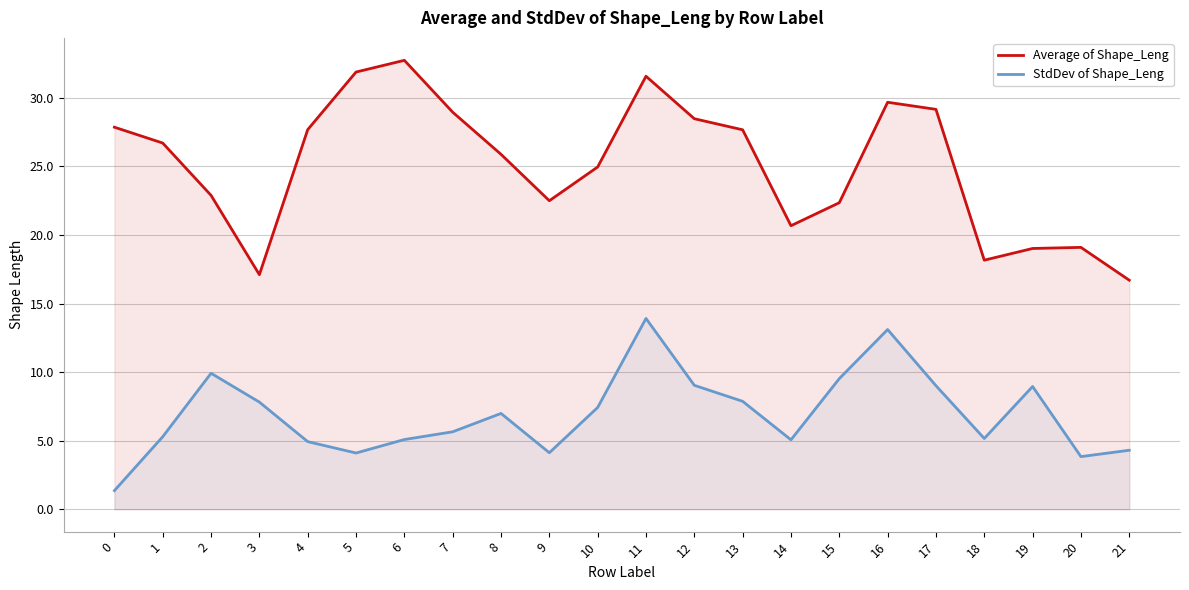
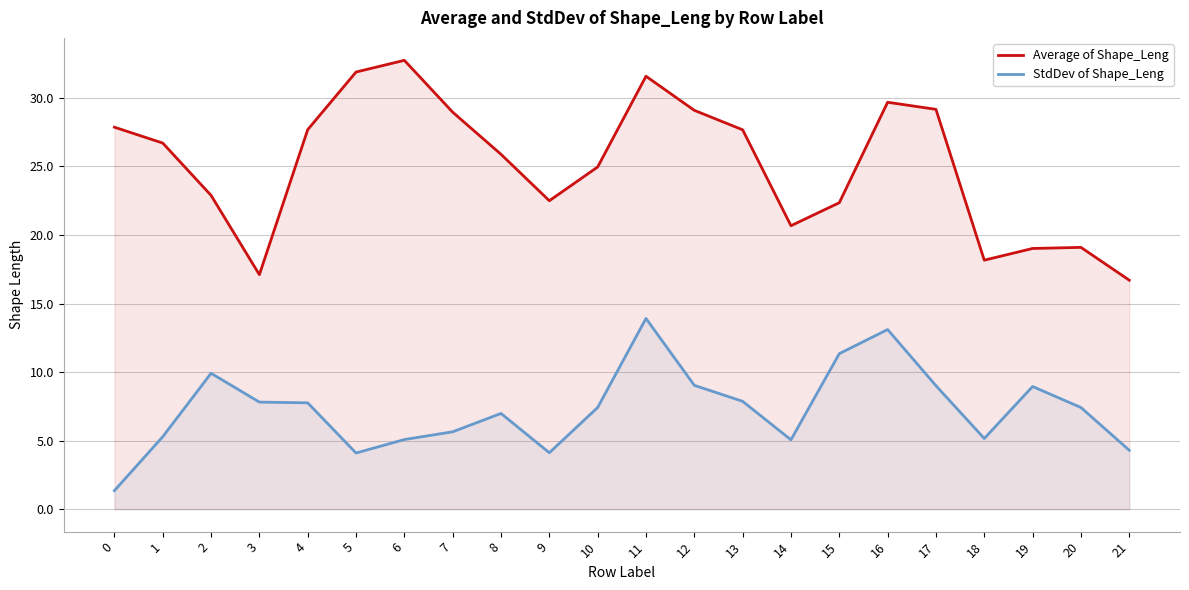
StdDev of Shape_Leng, 4: 4.9 -> 7.8
Average of Shape_Leng, 12: 28.5 -> 29.1
StdDev of Shape_Leng, 15: 9.5 -> 11.3
StdDev of Shape_Leng, 20: 3.8 -> 7.4
